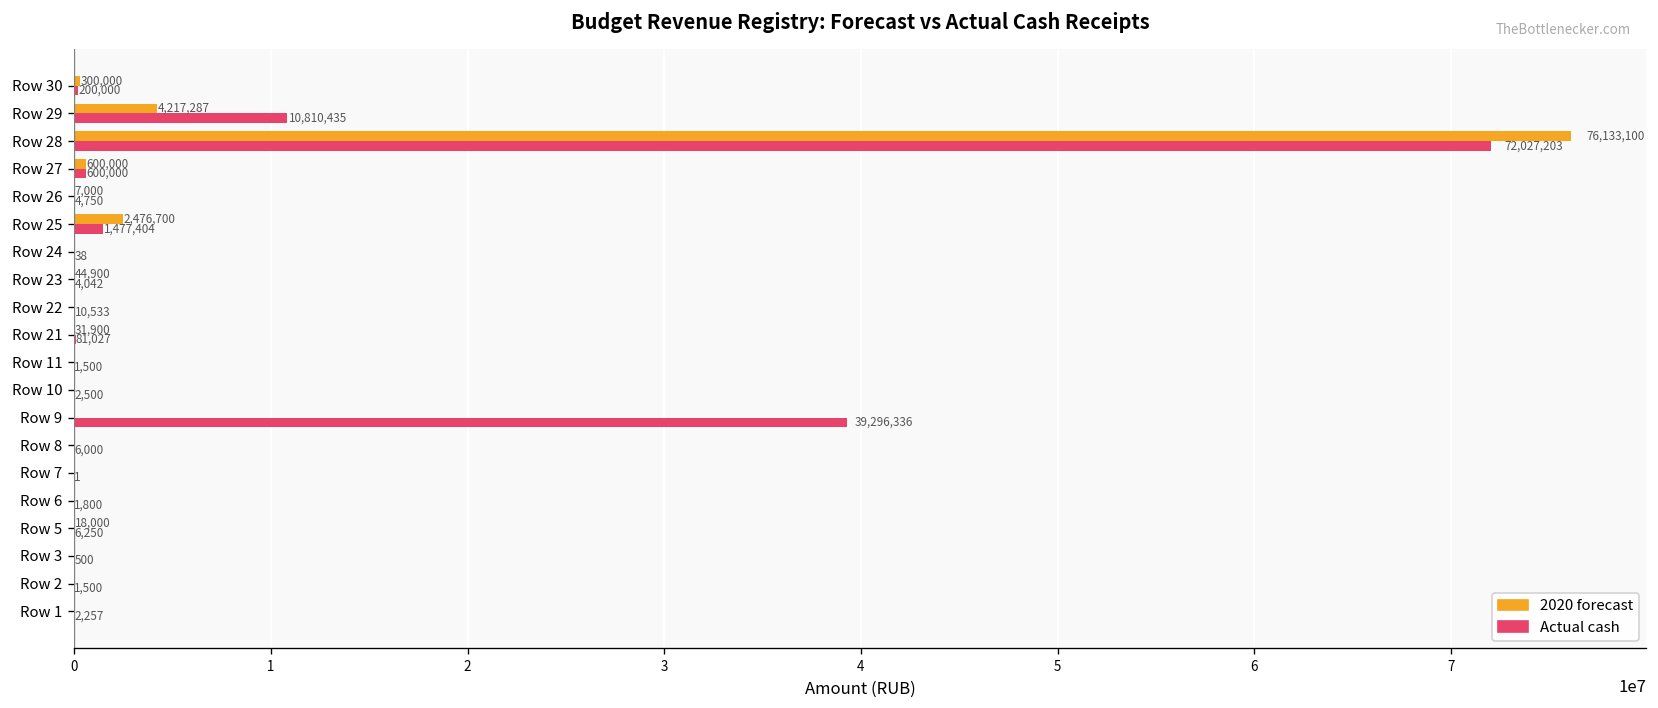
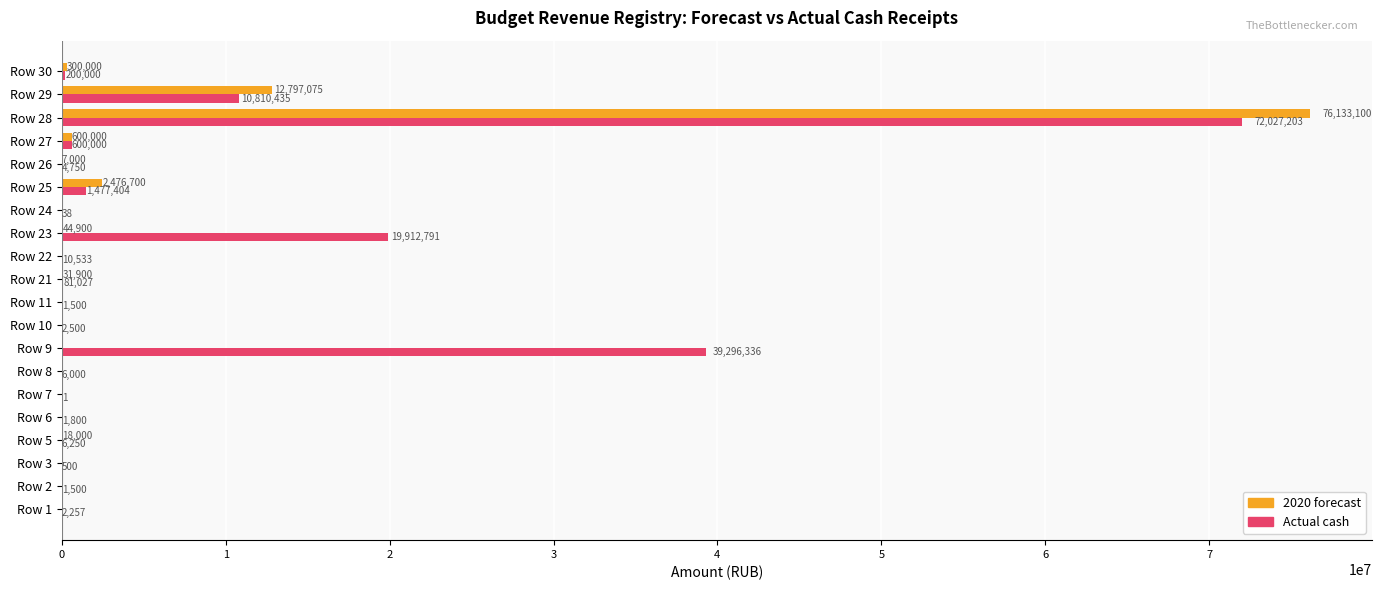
2020 forecast, Row 29: 4,217,287 -> 12,797,075
Actual cash, Row 23: 4,042 -> 19,912,791
